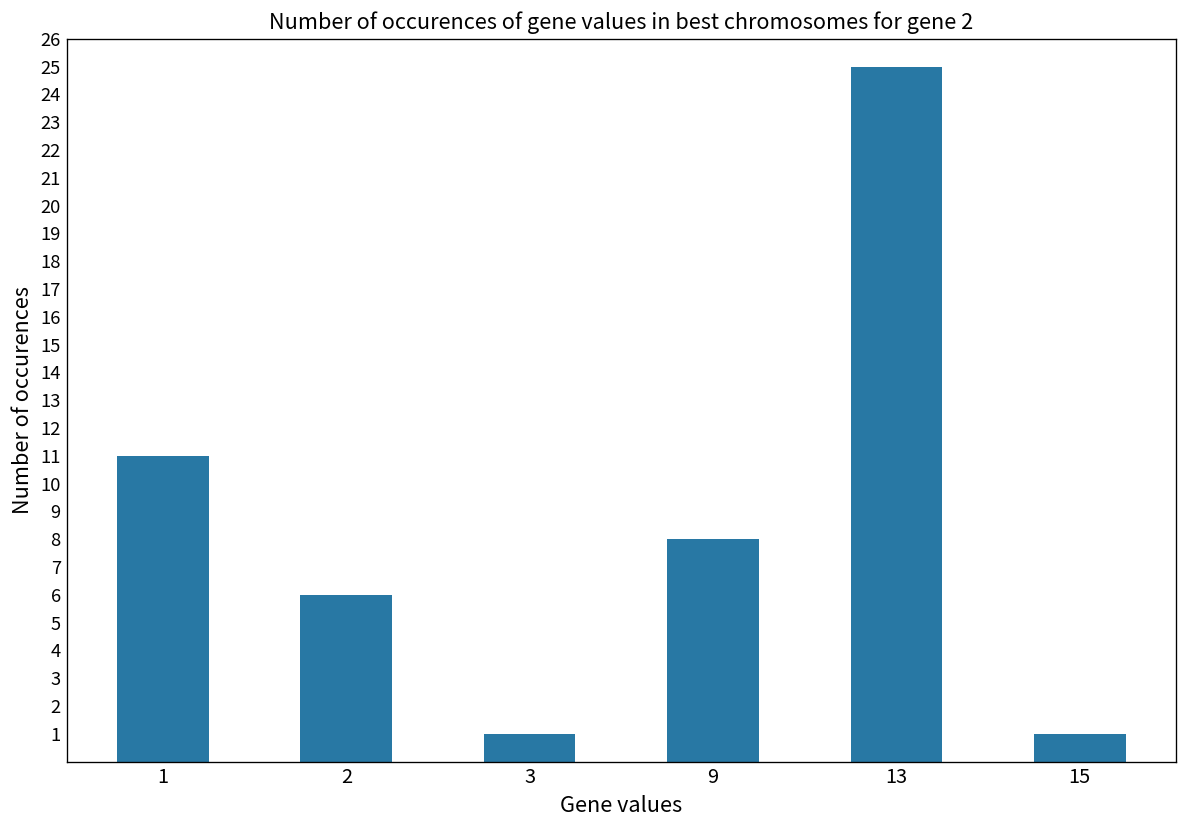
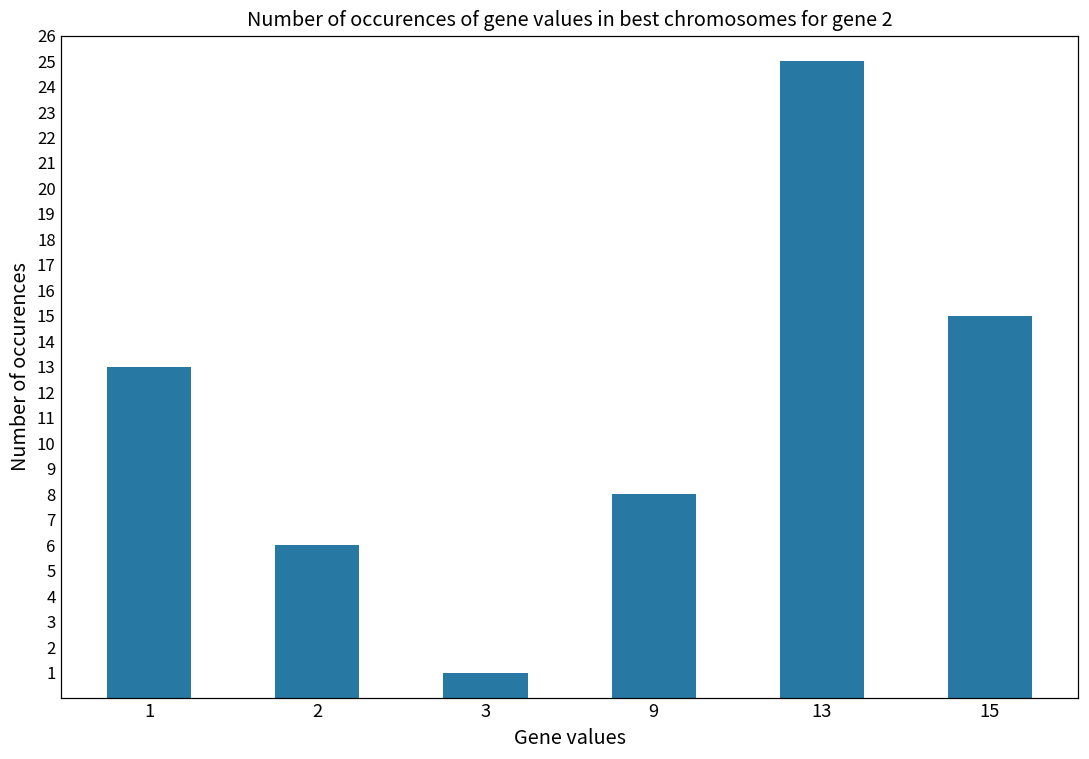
1: 11 -> 13
15: 1 -> 15
